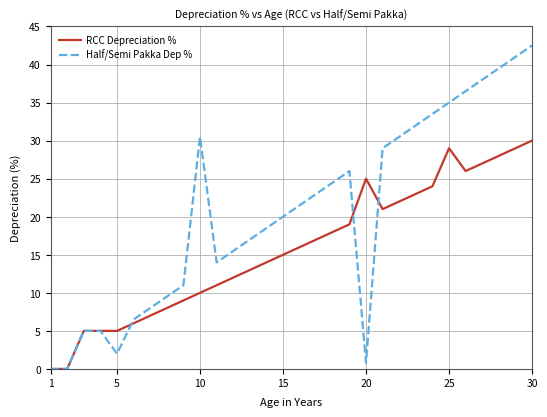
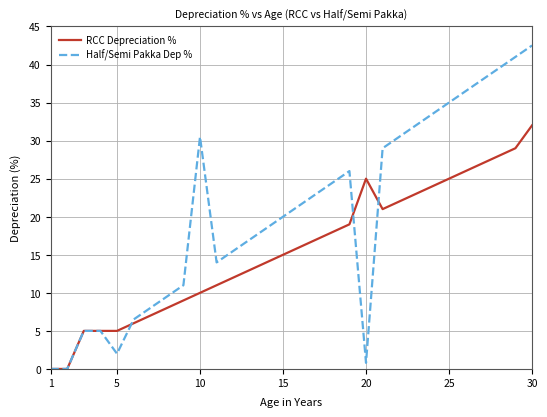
RCC Depreciation %, 25: 29 -> 25
RCC Depreciation %, 30: 30 -> 32
